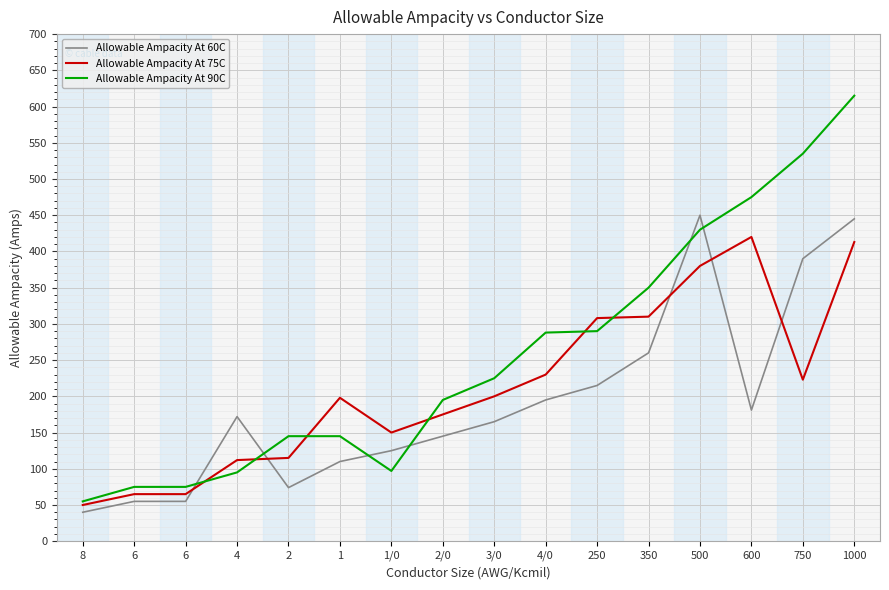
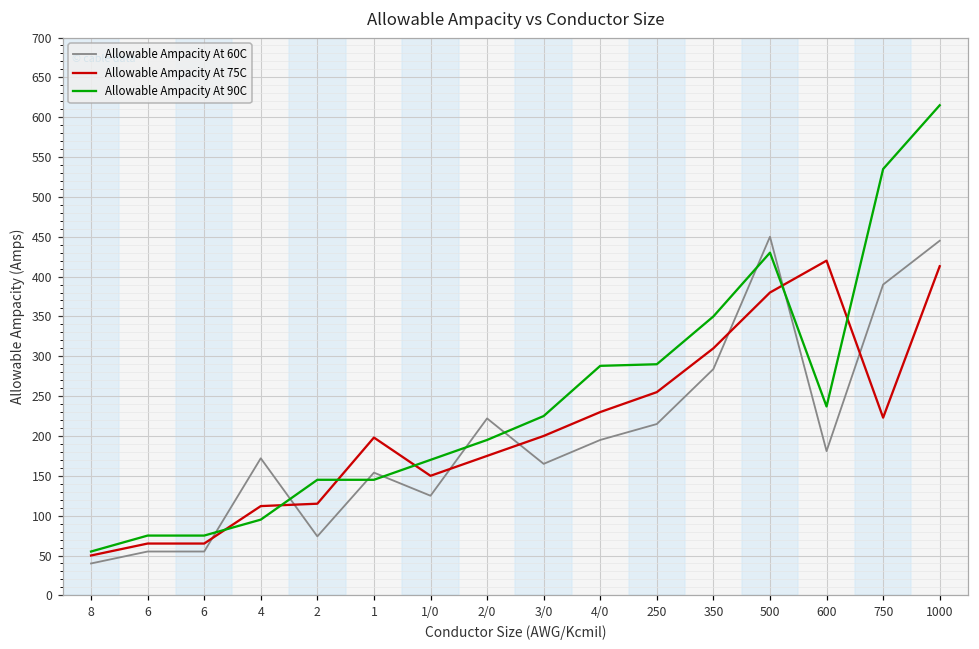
Allowable Ampacity At 60C, 1: 110 -> 150
Allowable Ampacity At 90C, 1/0: 100 -> 170
Allowable Ampacity At 60C, 2/0: 150 -> 220
Allowable Ampacity At 75C, 250: 310 -> 260
Allowable Ampacity At 60C, 350: 260 -> 280
Allowable Ampacity At 90C, 600: 480 -> 240
